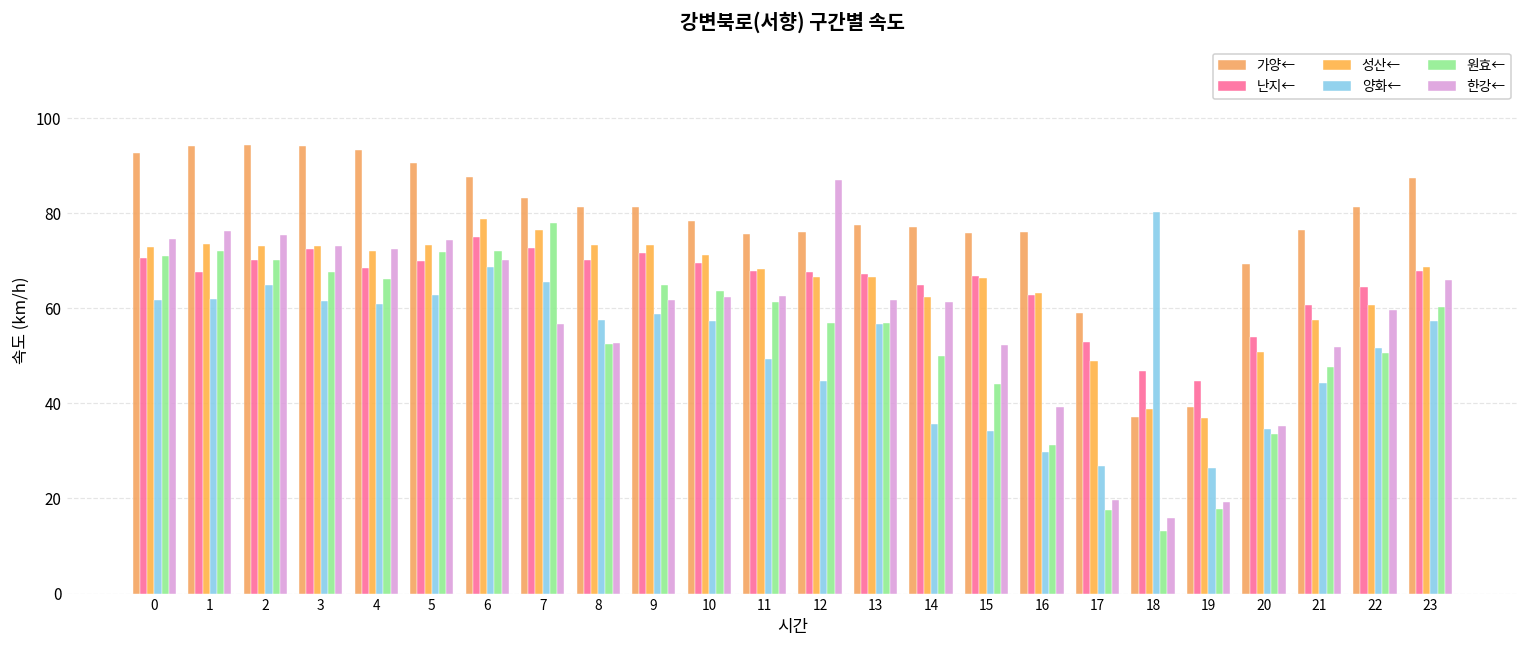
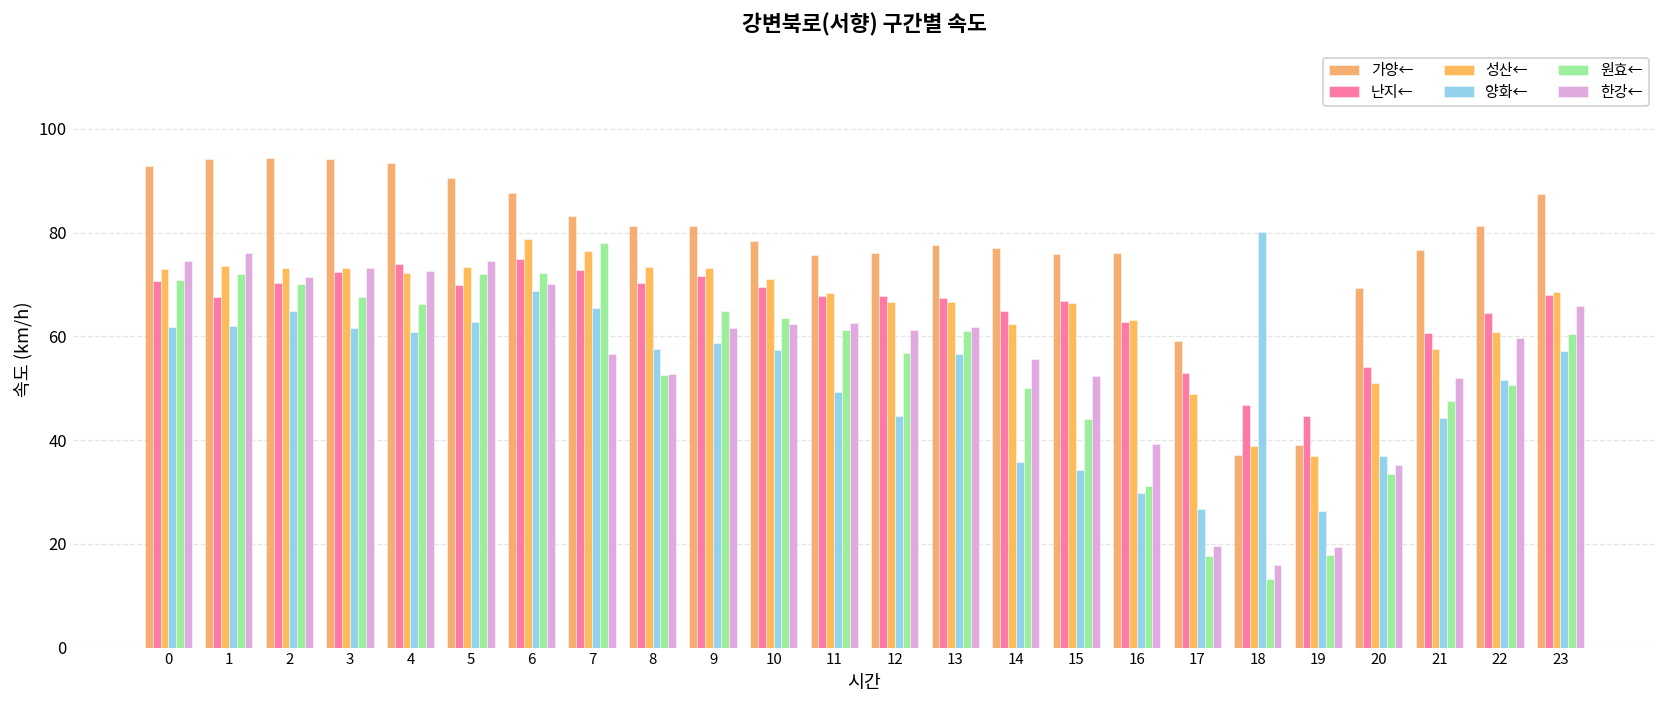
한강←, 2: 75 -> 71
난지←, 4: 69 -> 74
한강←, 12: 87 -> 61
원효←, 13: 57 -> 61
한강←, 14: 61 -> 56
양화←, 20: 35 -> 37
